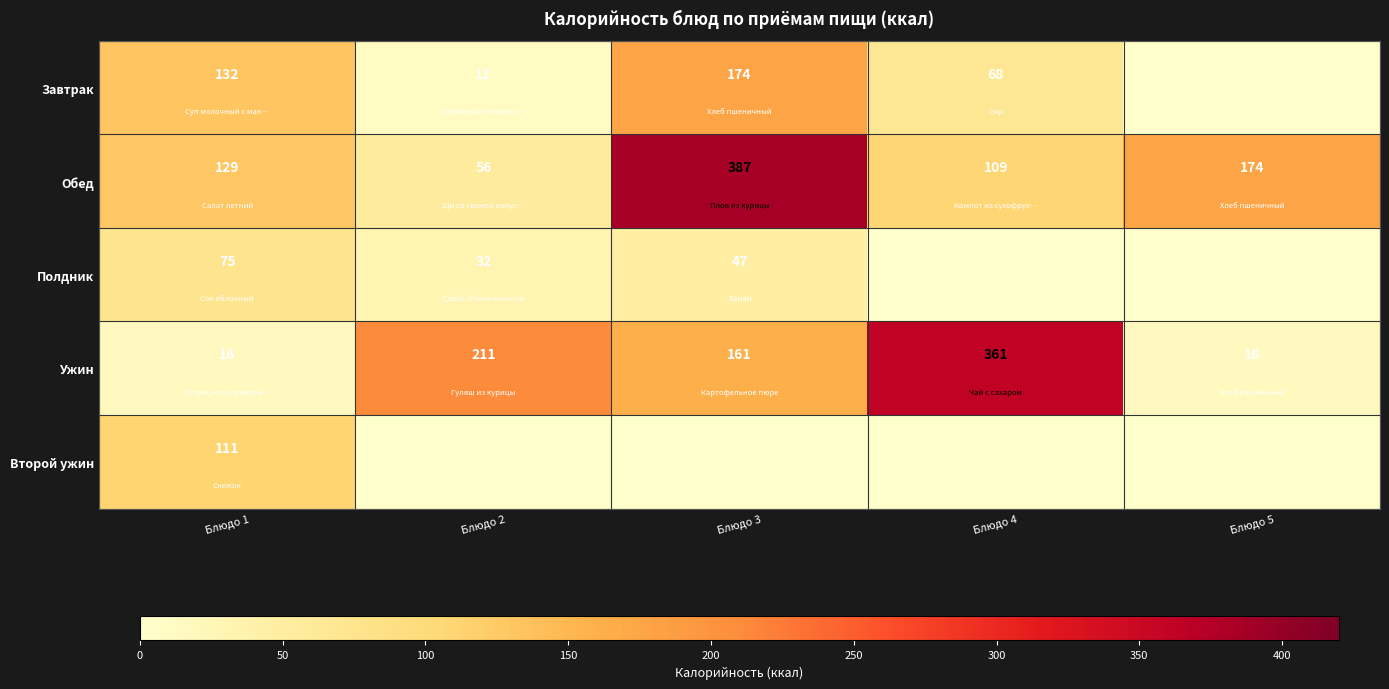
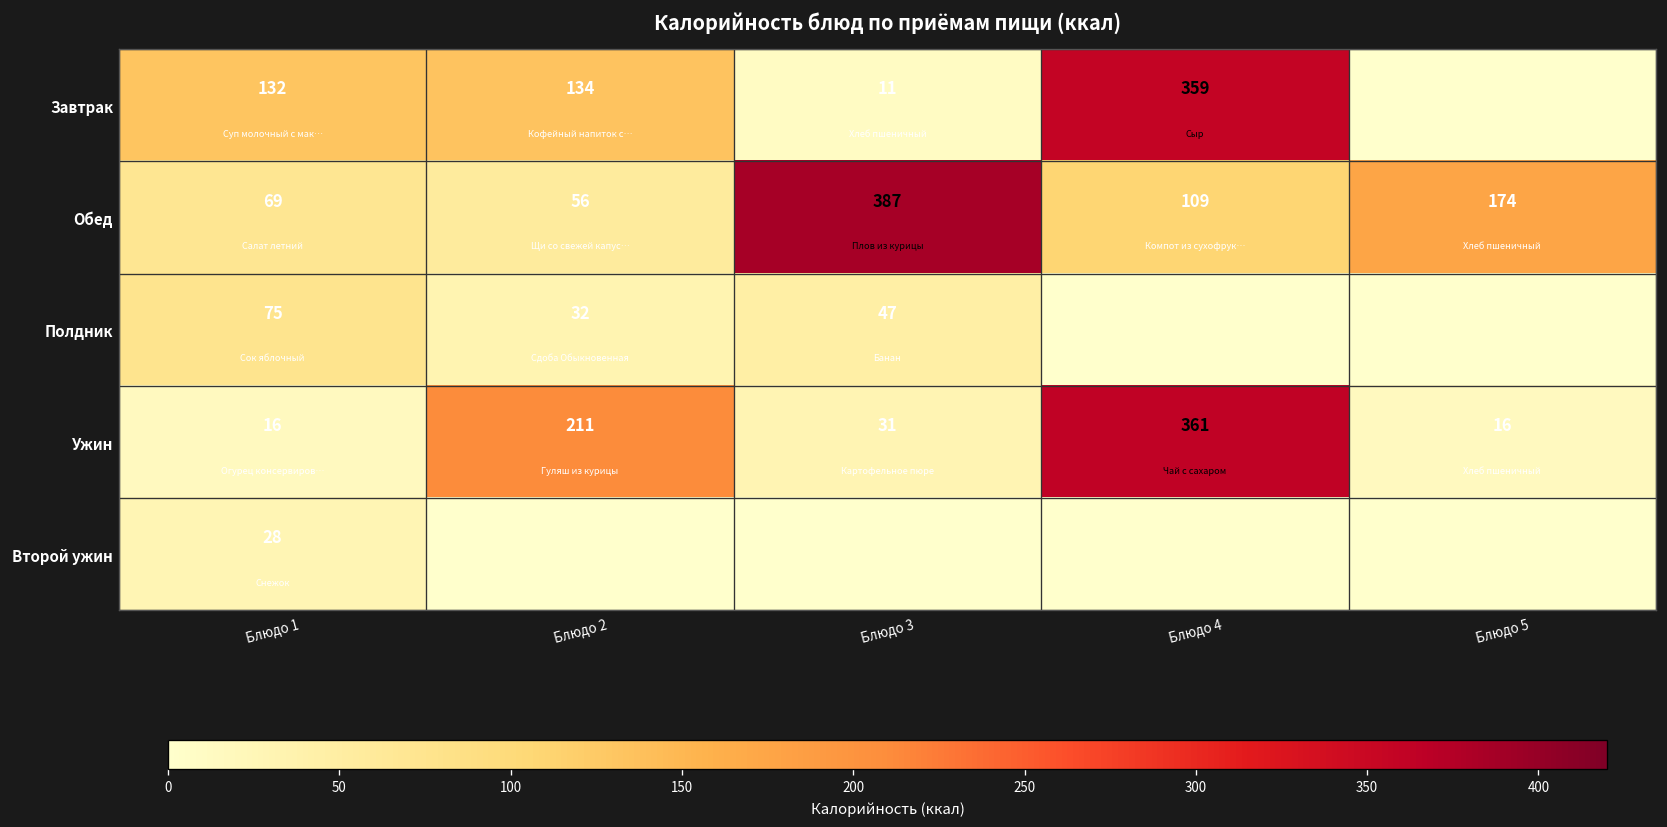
Завтрак, Блюдо 2: 11 -> 134
Завтрак, Блюдо 3: 174 -> 11
Завтрак, Блюдо 4: 68 -> 359
Обед, Блюдо 1: 129 -> 69
Ужин, Блюдо 3: 161 -> 31
Второй ужин, Блюдо 1: 111 -> 28
